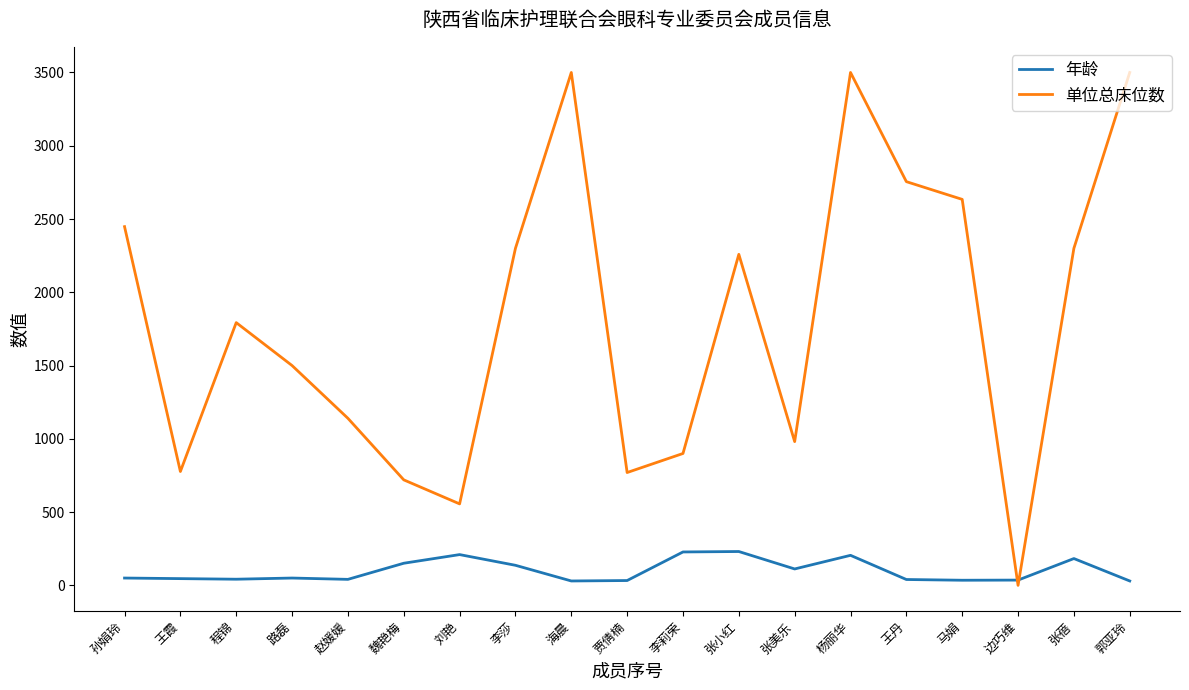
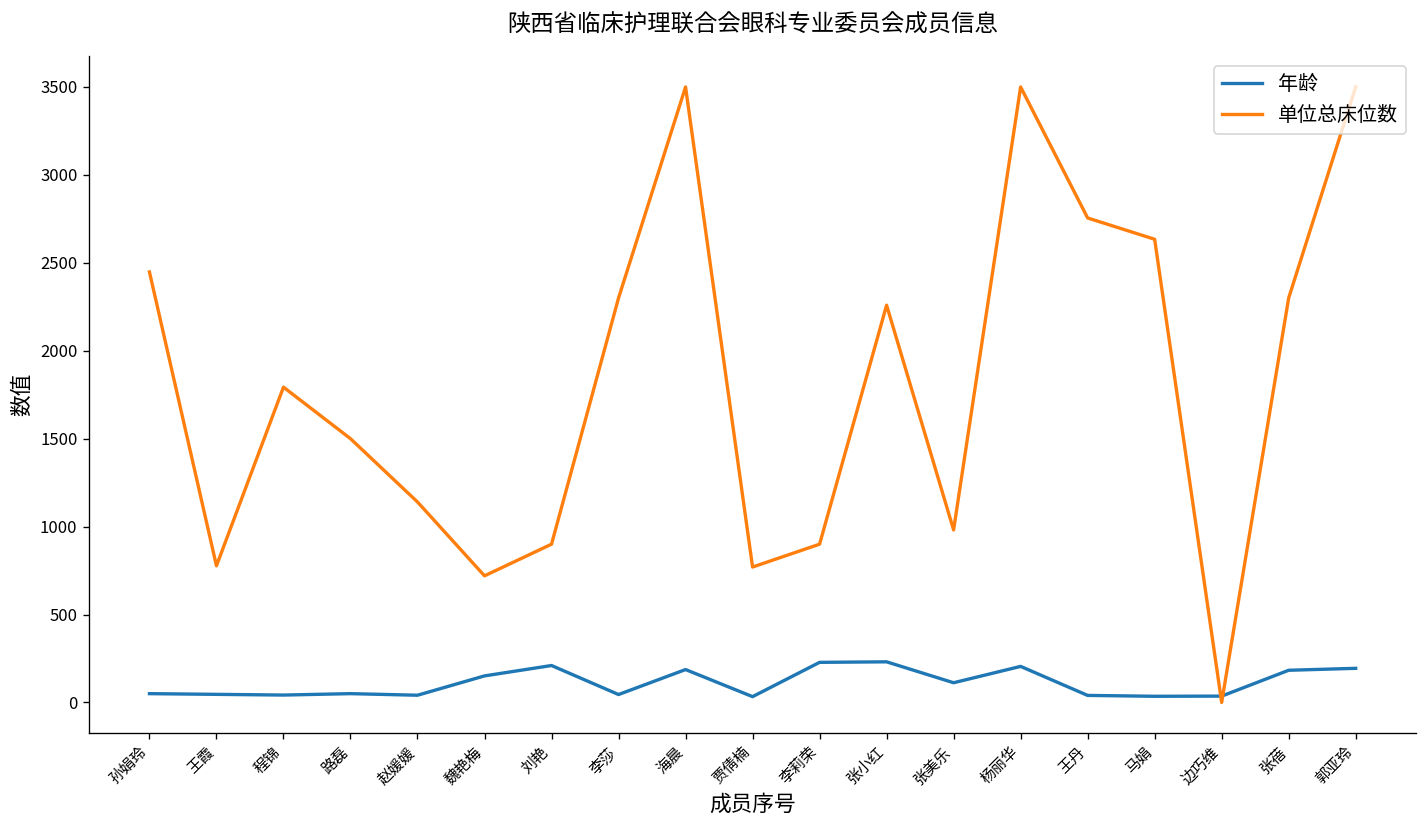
单位总床位数, 刘艳: 560 -> 900
年龄, 李莎: 140 -> 50
年龄, 海晨: 30 -> 190
年龄, 郭亚玲: 30 -> 190
